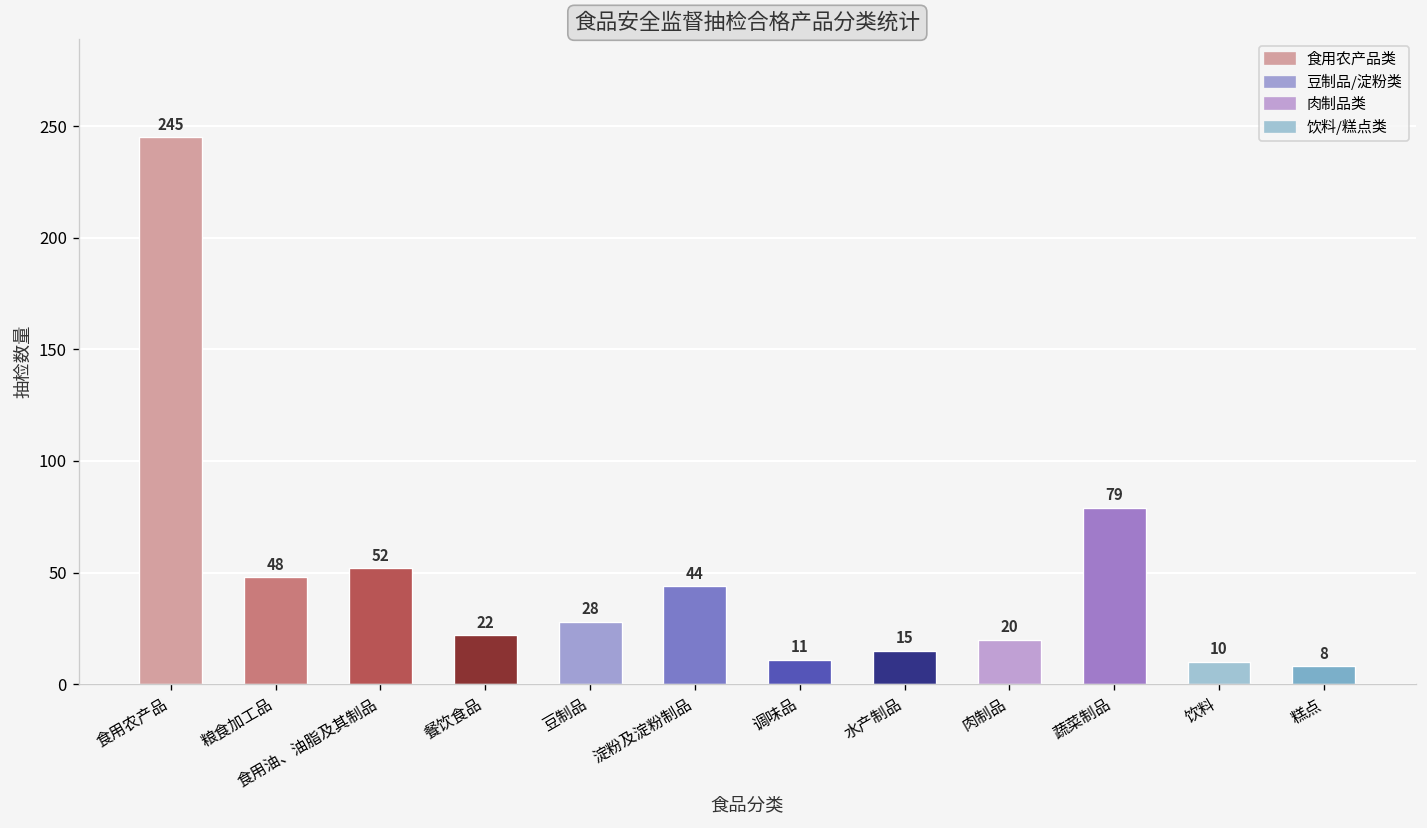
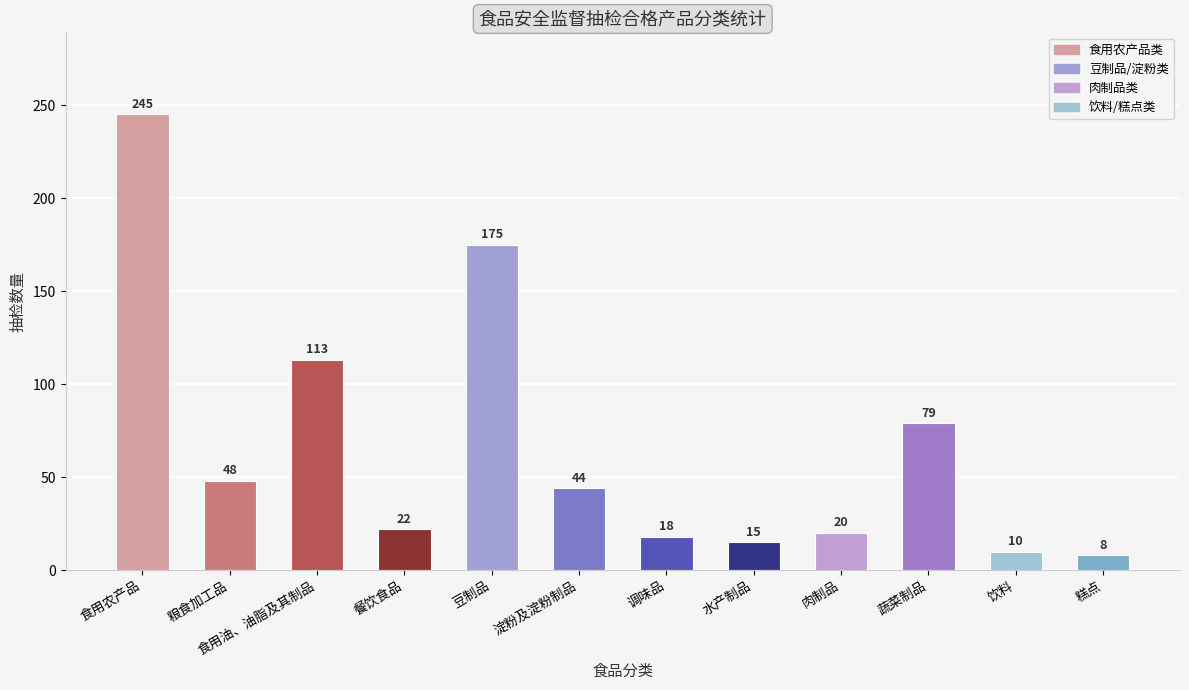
食用油、油脂及其制品: 52 -> 113
豆制品: 28 -> 175
调味品: 11 -> 18
